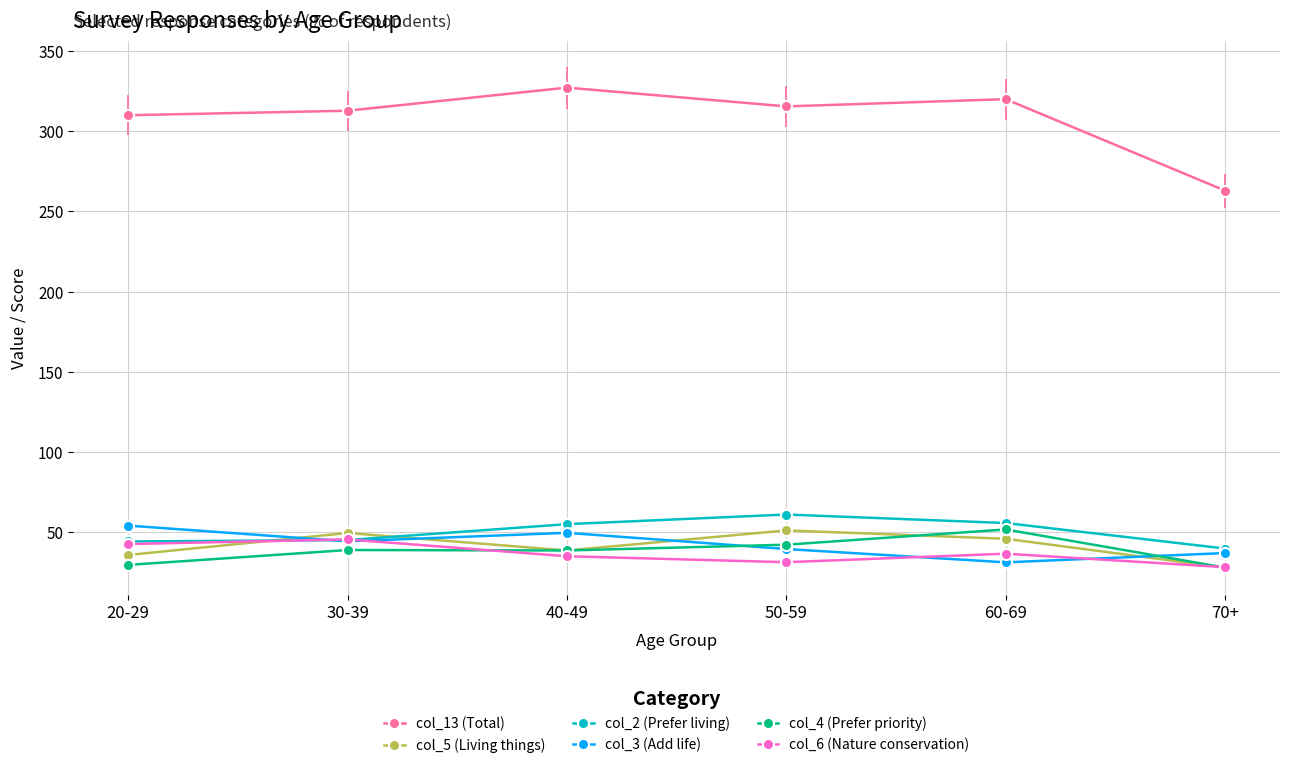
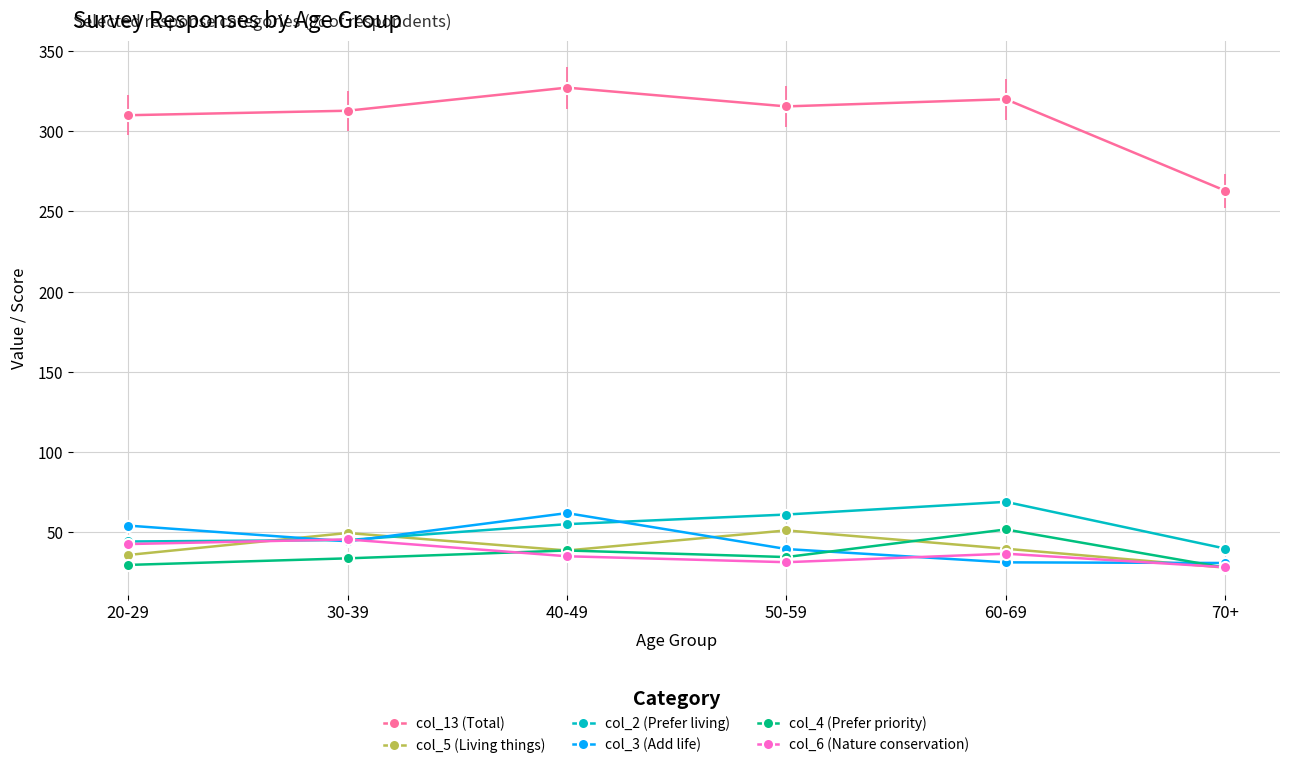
col_4 (Prefer priority), 30-39: 39 -> 34
col_3 (Add life), 40-49: 50 -> 62
col_4 (Prefer priority), 50-59: 42 -> 35
col_5 (Living things), 60-69: 46 -> 40
col_2 (Prefer living), 60-69: 56 -> 69
col_3 (Add life), 70+: 37 -> 31
